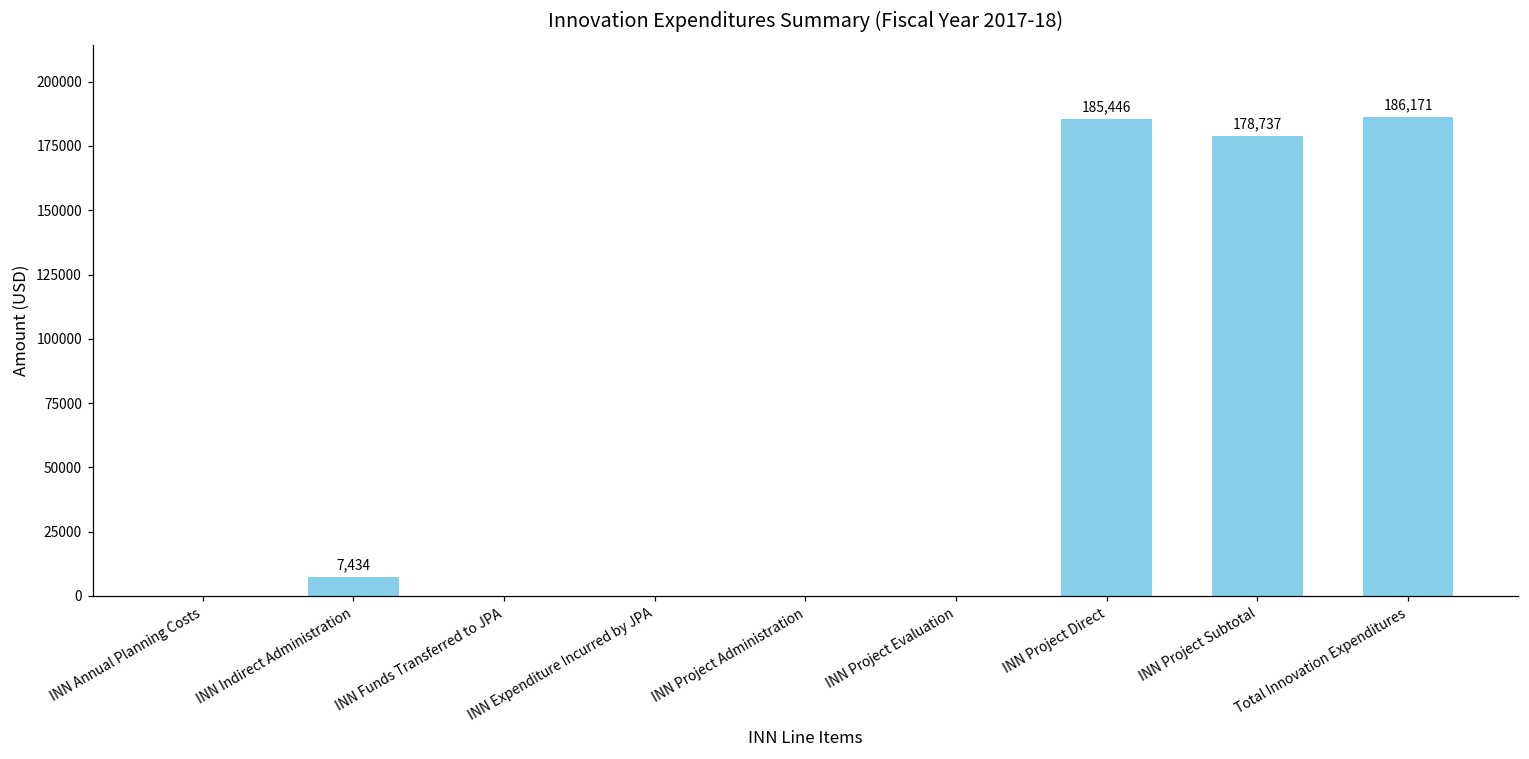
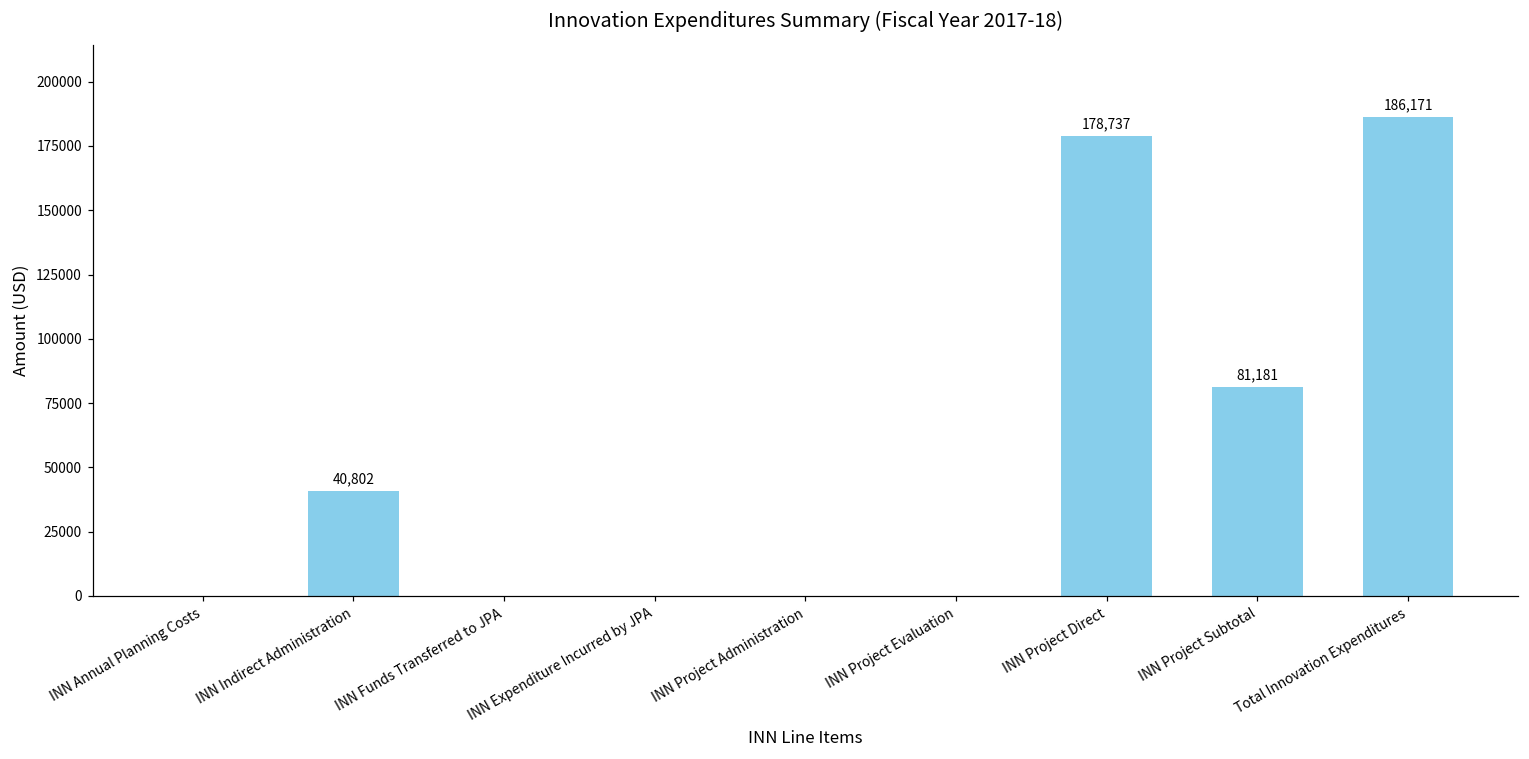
INN Indirect Administration: 7,434 -> 40,802
INN Project Direct: 185,446 -> 178,737
INN Project Subtotal: 178,737 -> 81,181
